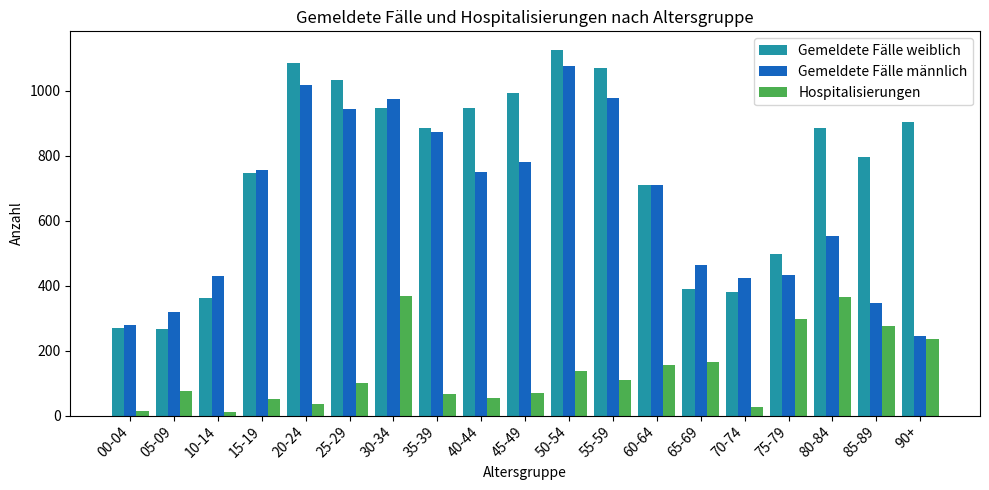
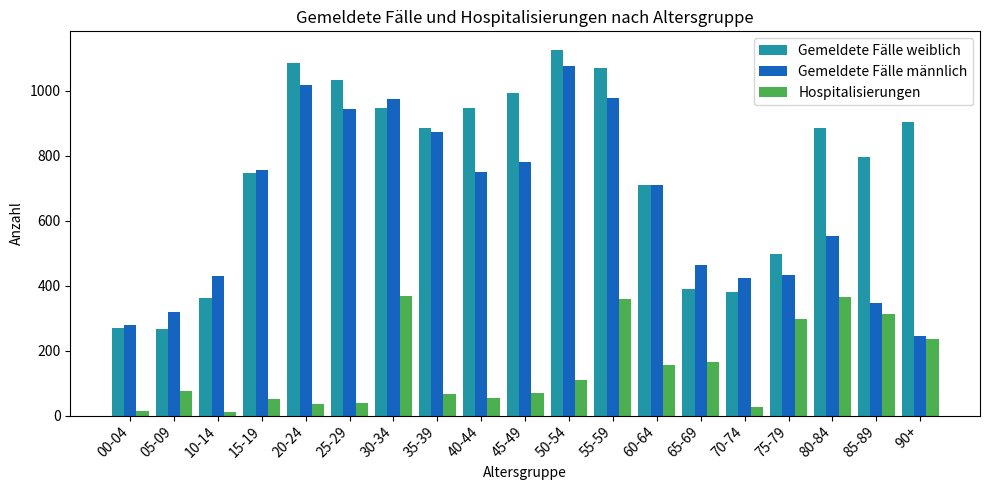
Hospitalisierungen, 25-29: 100 -> 40
Hospitalisierungen, 50-54: 140 -> 110
Hospitalisierungen, 55-59: 110 -> 360
Hospitalisierungen, 85-89: 280 -> 310
